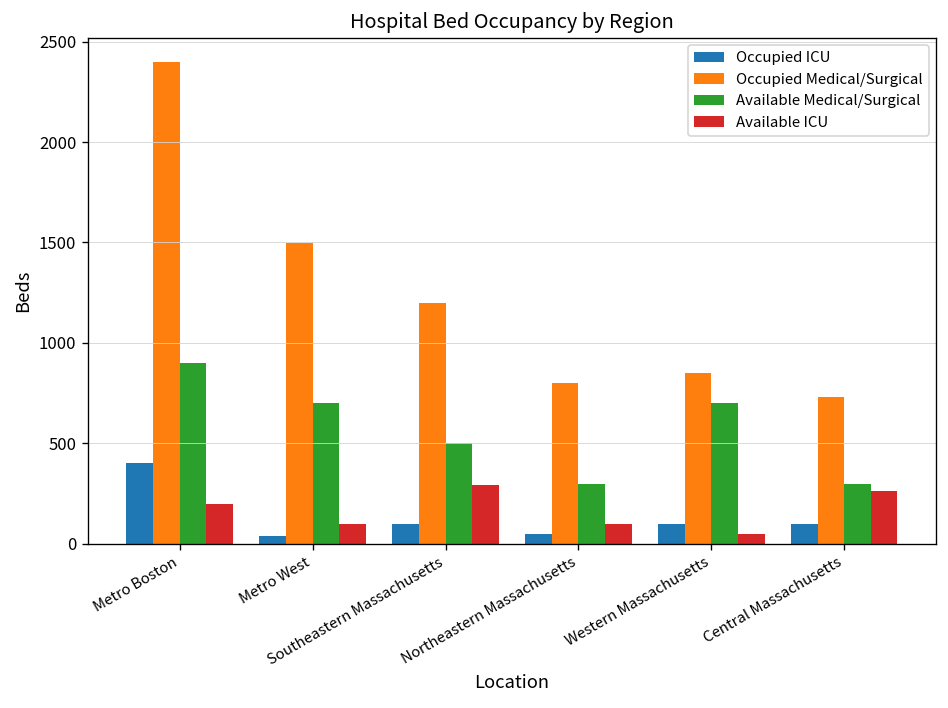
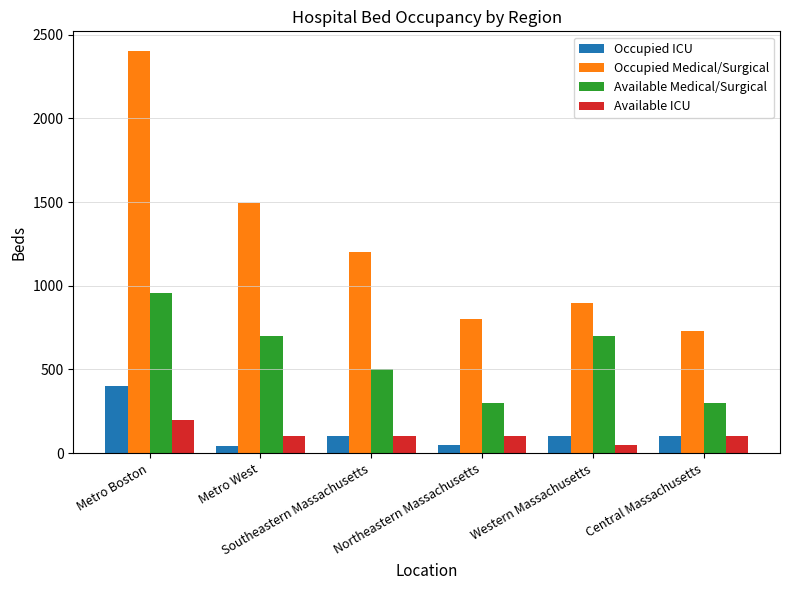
Available Medical/Surgical, Metro Boston: 900 -> 960
Available ICU, Southeastern Massachusetts: 290 -> 100
Occupied Medical/Surgical, Western Massachusetts: 850 -> 900
Available ICU, Central Massachusetts: 260 -> 100
